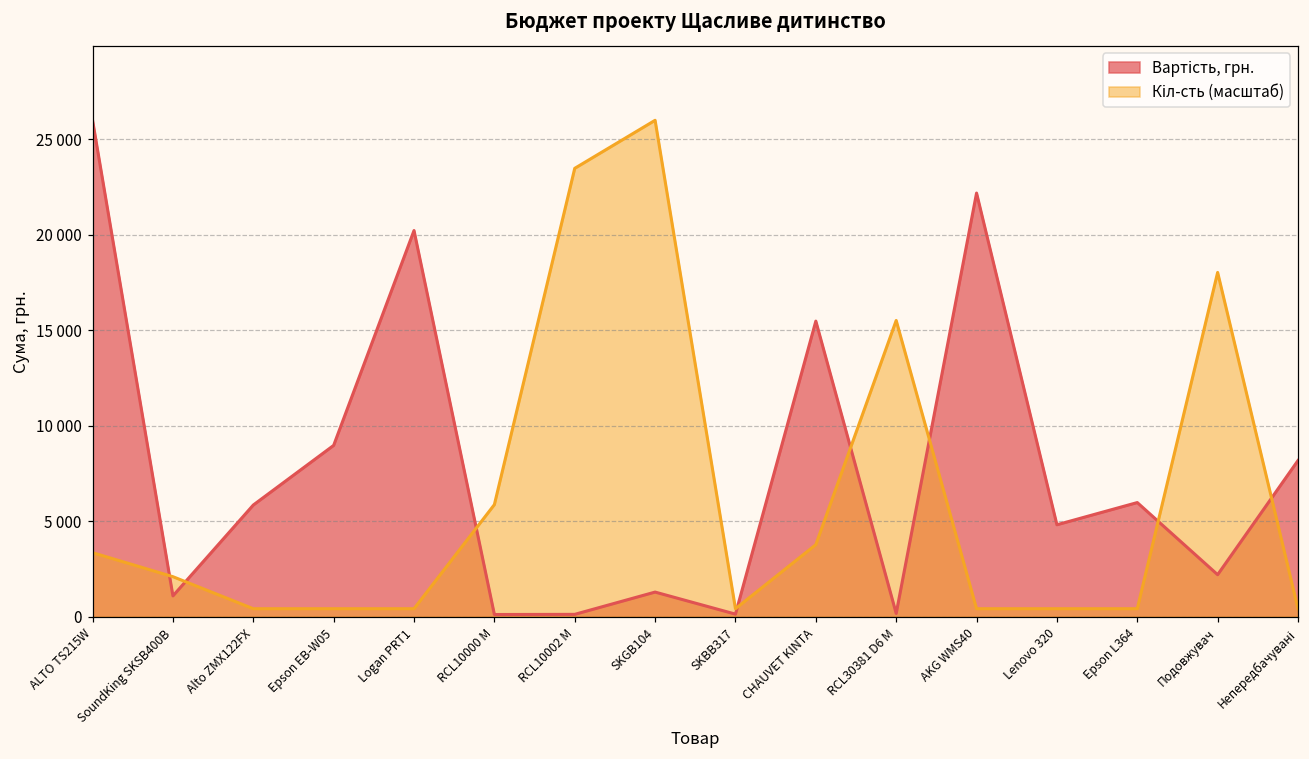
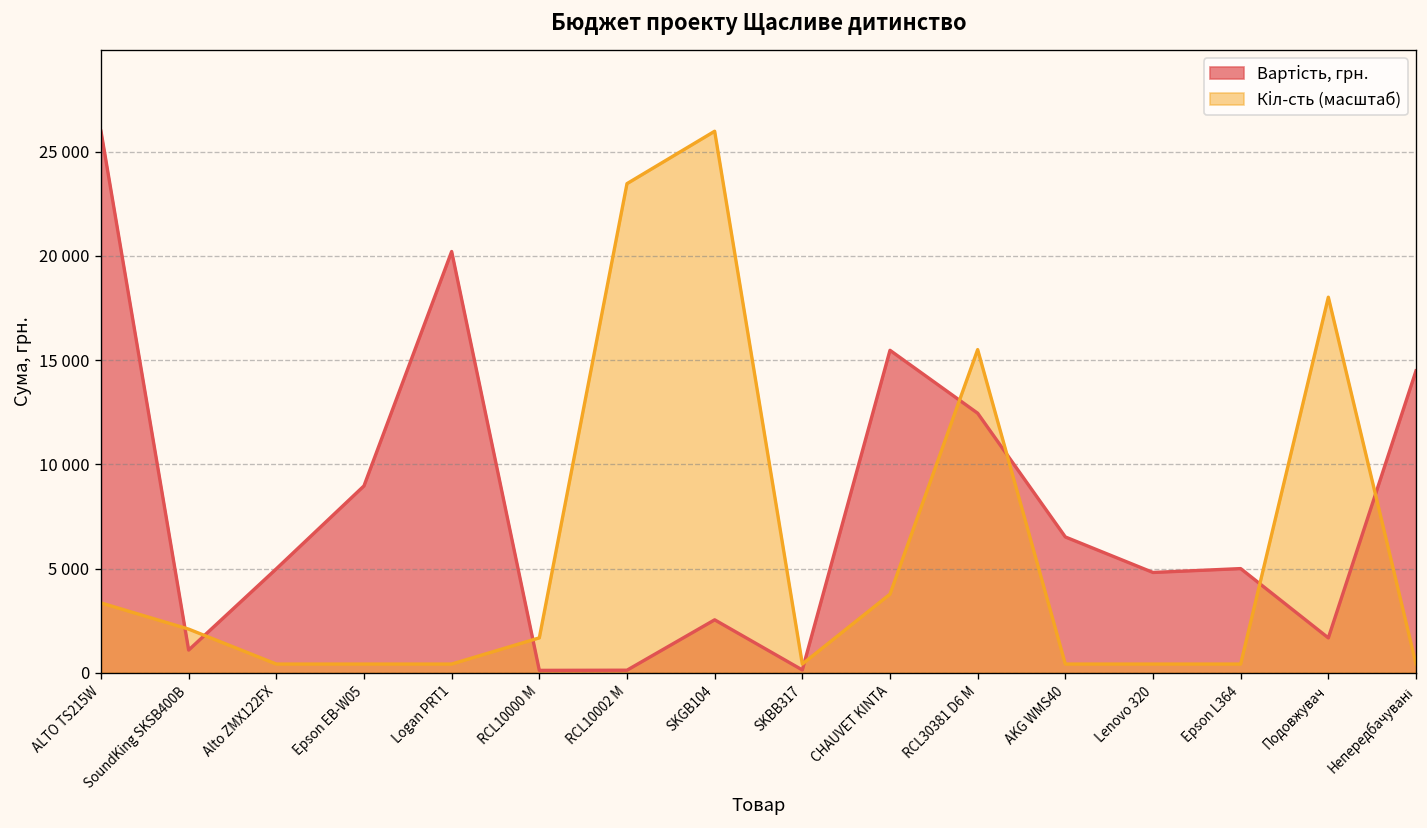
Вартість, грн., Alto ZMX122FX: 5800 -> 5000
Кіл-сть (масштаб), RCL10000 M: 5900 -> 1700
Вартість, грн., SKGB104: 1300 -> 2500
Вартість, грн., RCL30381 D6 M: 200 -> 12500
Вартість, грн., AKG WMS40: 22200 -> 6500
Вартість, грн., Epson L364: 6000 -> 5000
Вартість, грн., Подовжувач: 2200 -> 1700
Вартість, грн., Непередбачувані: 8200 -> 14500
